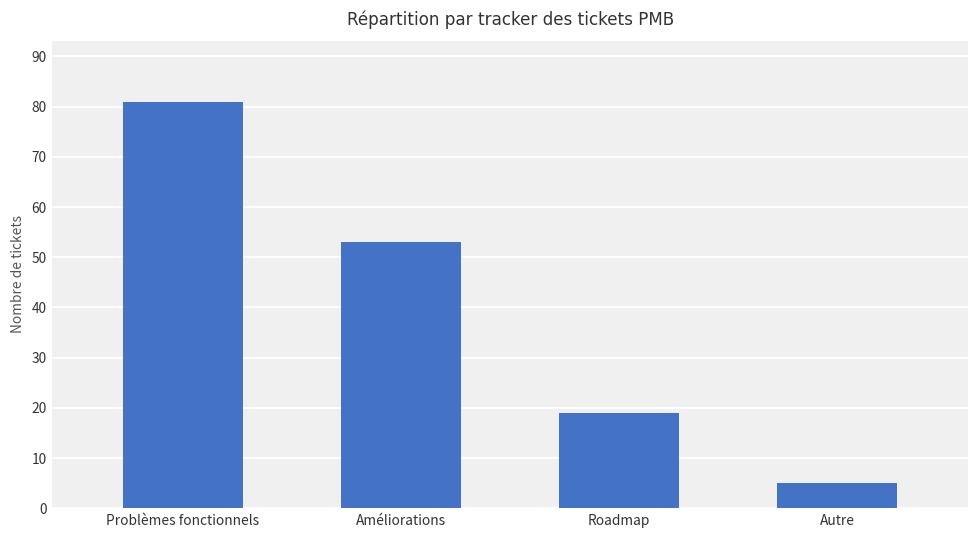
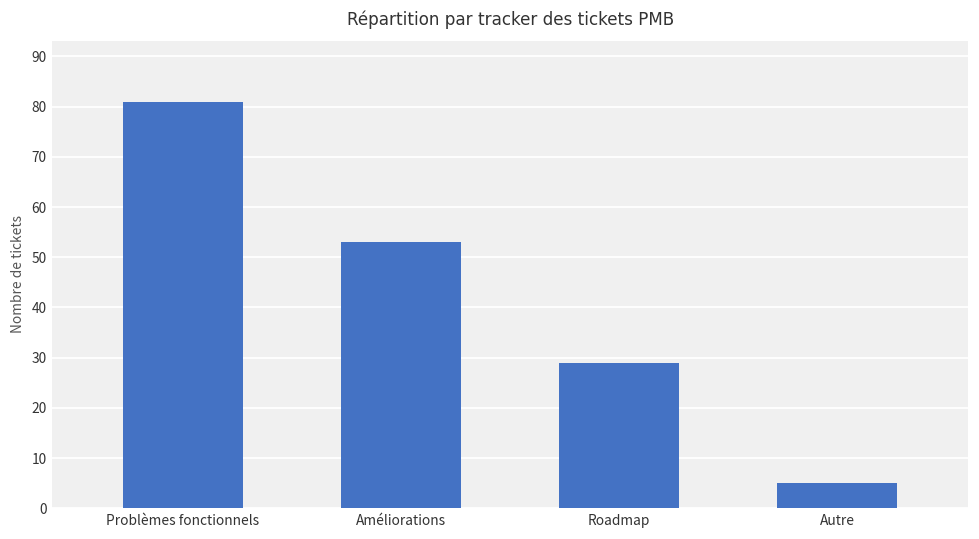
Roadmap: 19 -> 29
